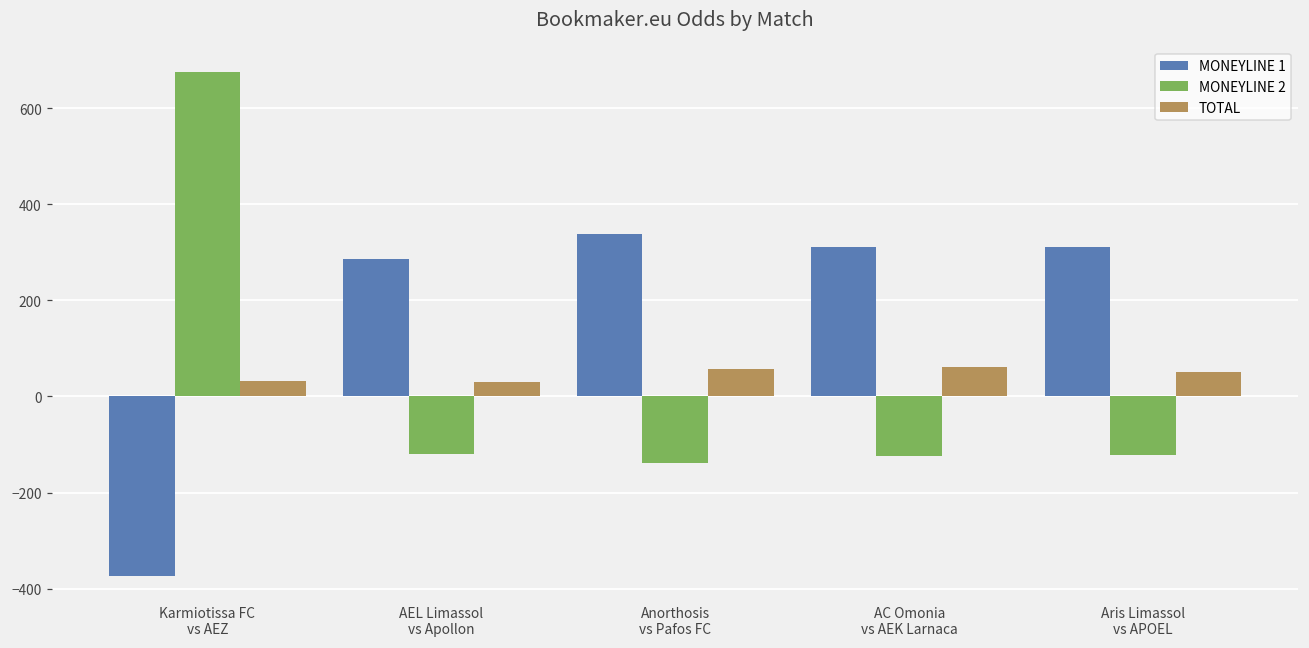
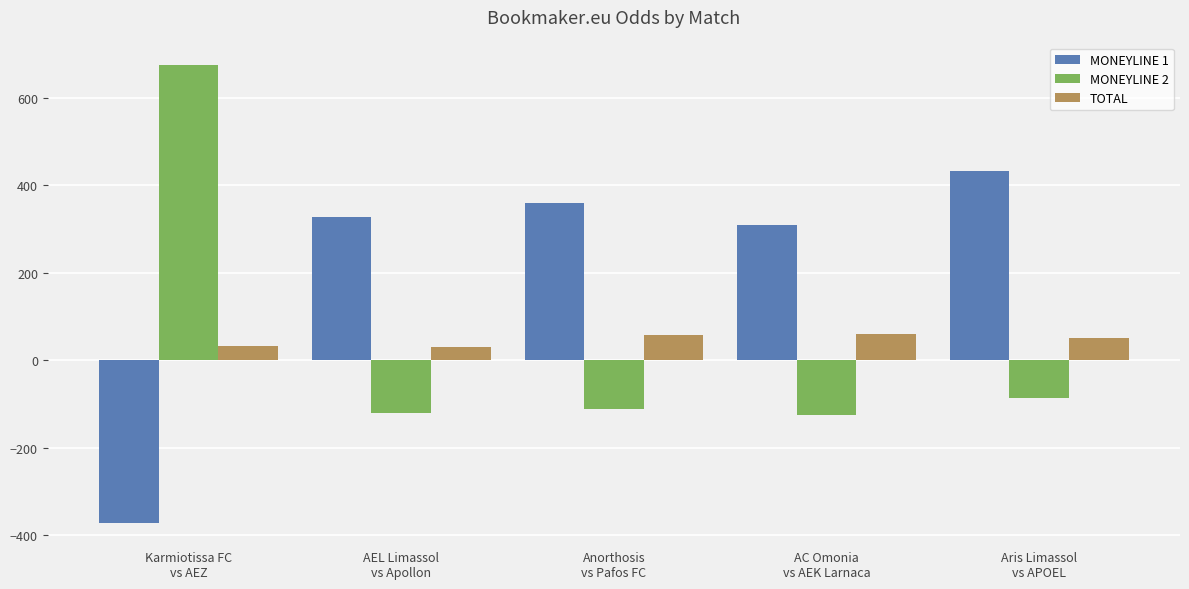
MONEYLINE 1, AEL Limassol vs Apollon: 290 -> 330
MONEYLINE 1, Anorthosis vs Pafos FC: 340 -> 360
MONEYLINE 2, Anorthosis vs Pafos FC: -140 -> -110
MONEYLINE 1, Aris Limassol vs APOEL: 310 -> 430
MONEYLINE 2, Aris Limassol vs APOEL: -120 -> -90
